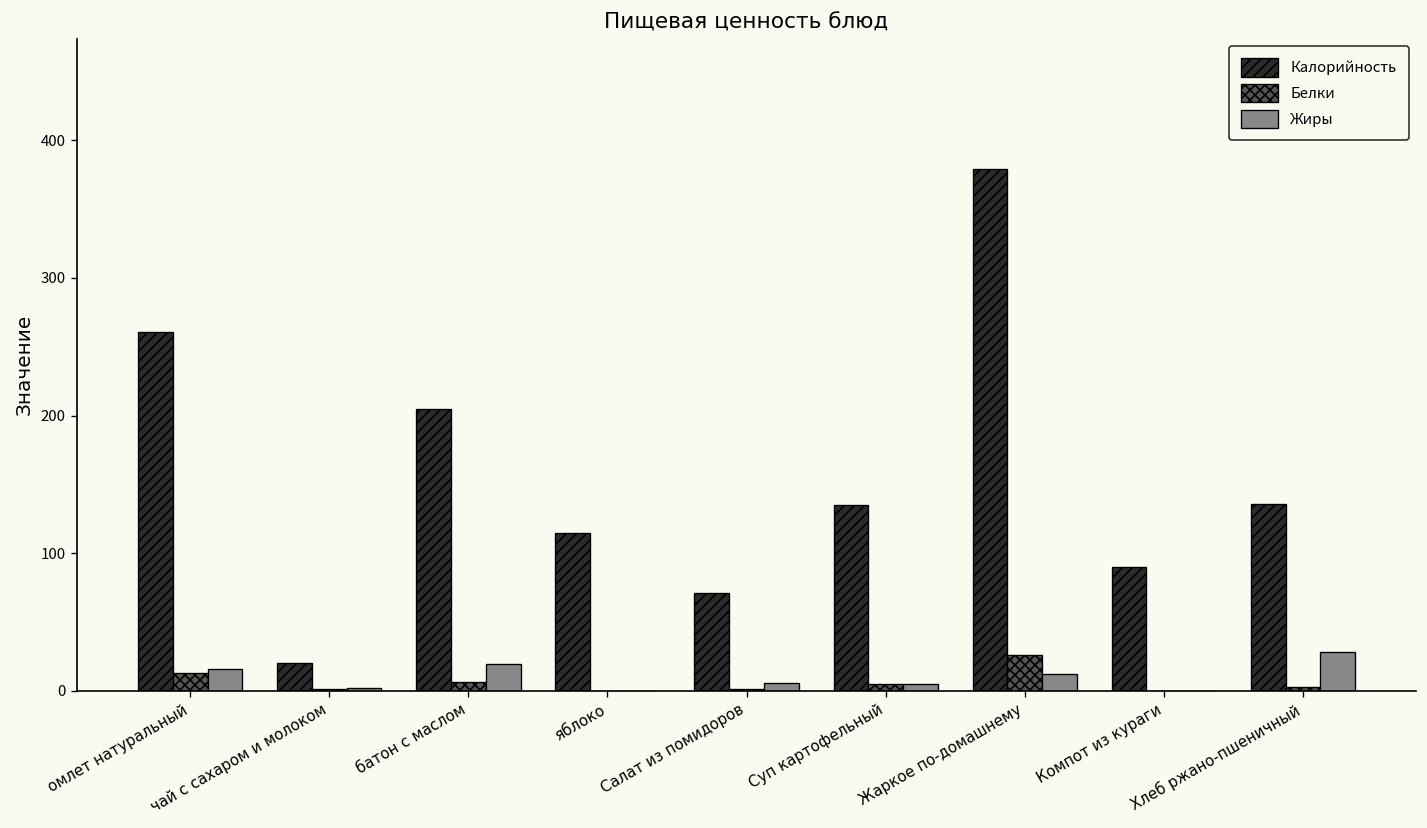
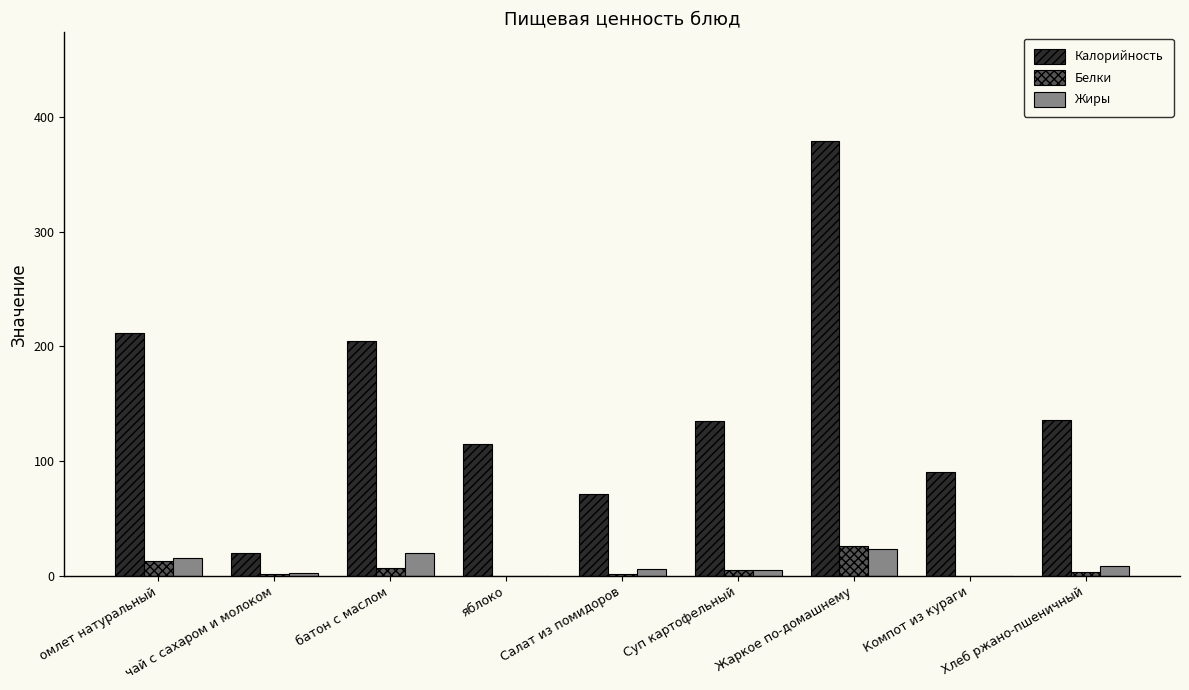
Калорийность, омлет натуральный: 261 -> 212
Жиры, Жаркое по-домашнему: 12 -> 23
Жиры, Хлеб ржано-пшеничный: 28 -> 8
